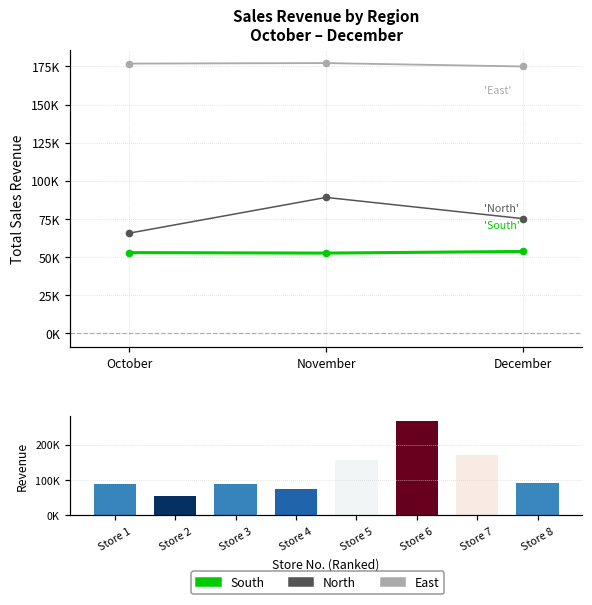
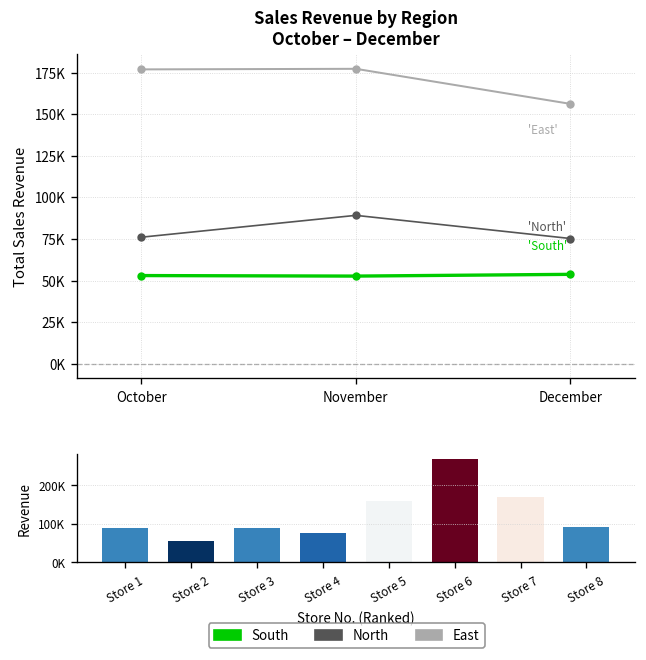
Sales Revenue by Region October – December, North, October: 66000 -> 76000
Sales Revenue by Region October – December, East, December: 175000 -> 156000
